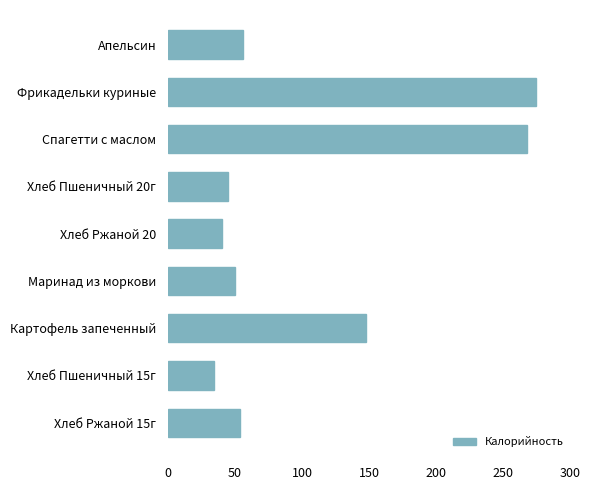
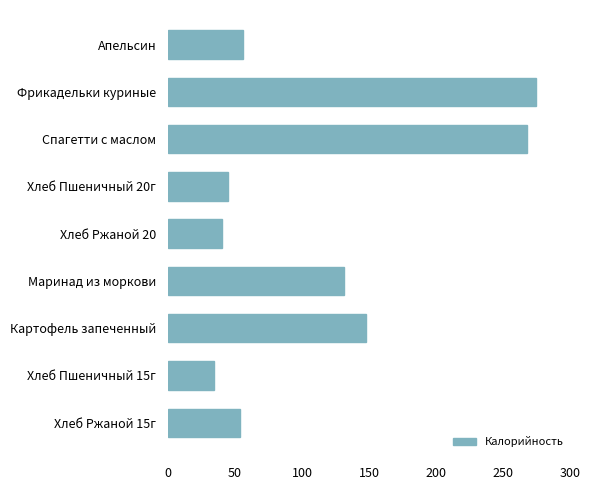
Маринад из моркови: 50 -> 131
